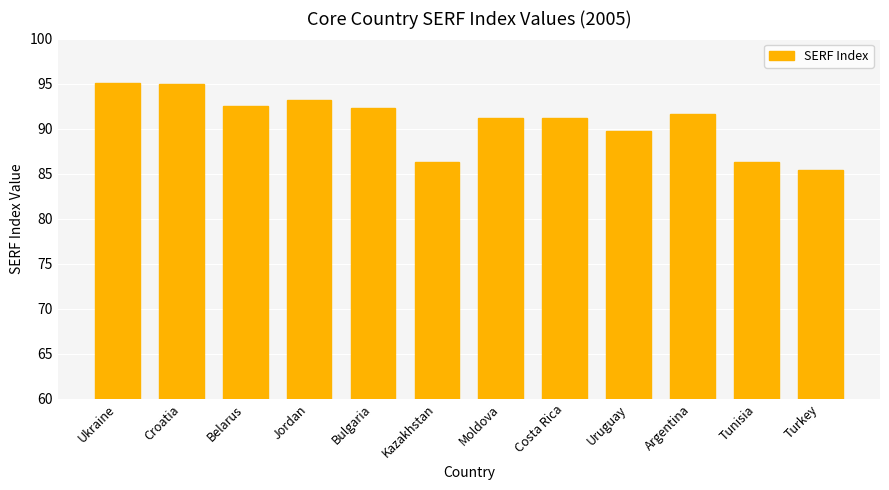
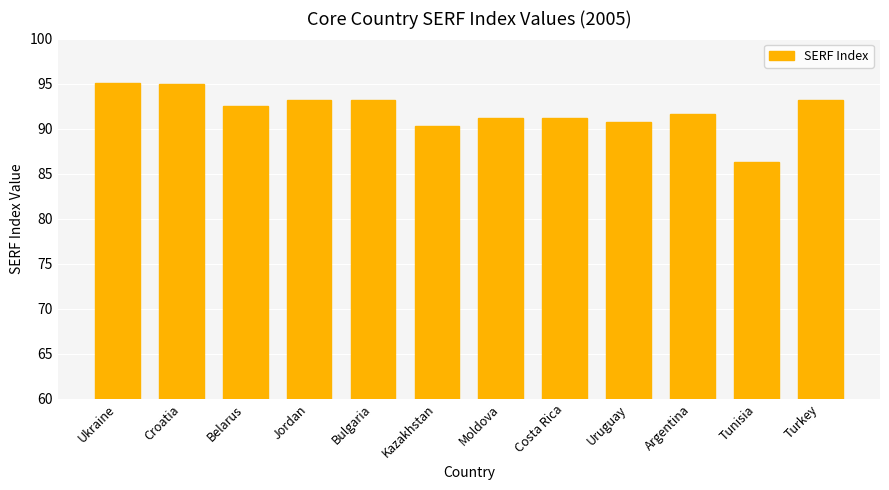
Bulgaria: 92 -> 93
Kazakhstan: 86 -> 90
Uruguay: 90 -> 91
Turkey: 85 -> 93
